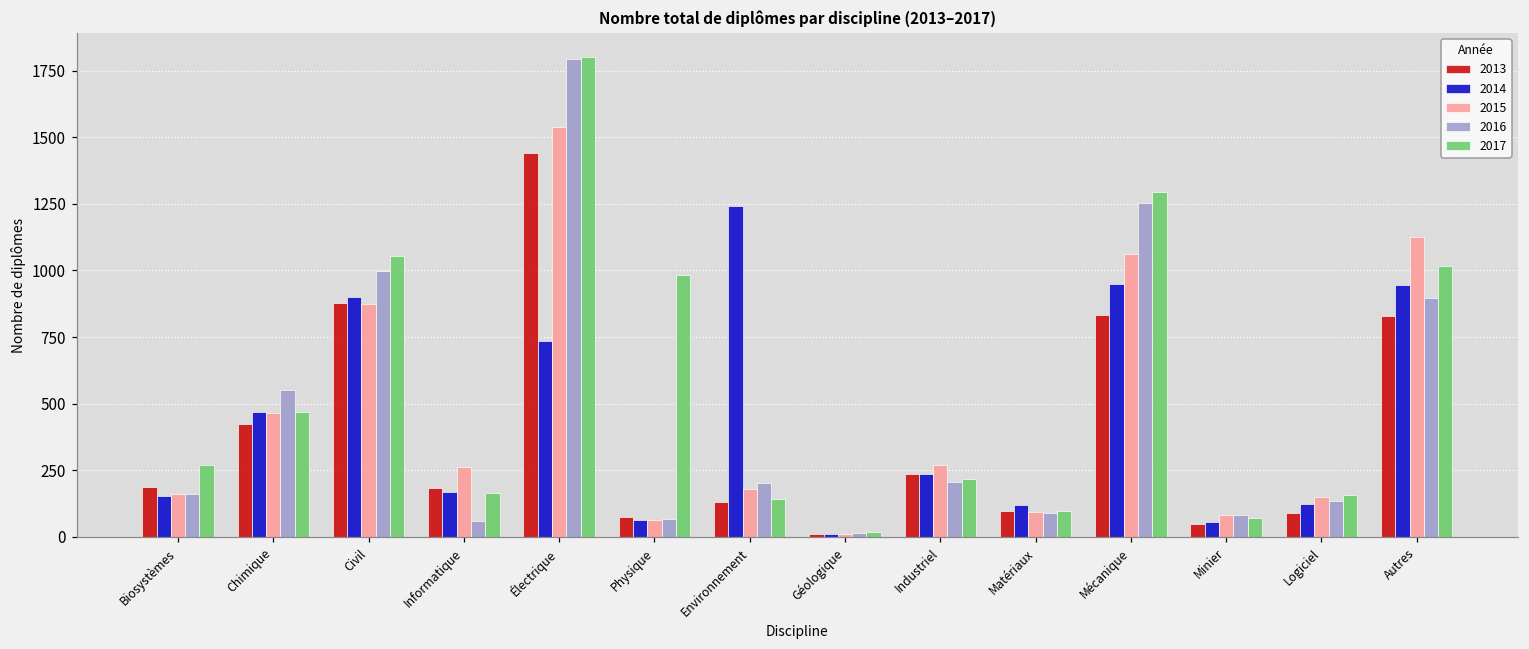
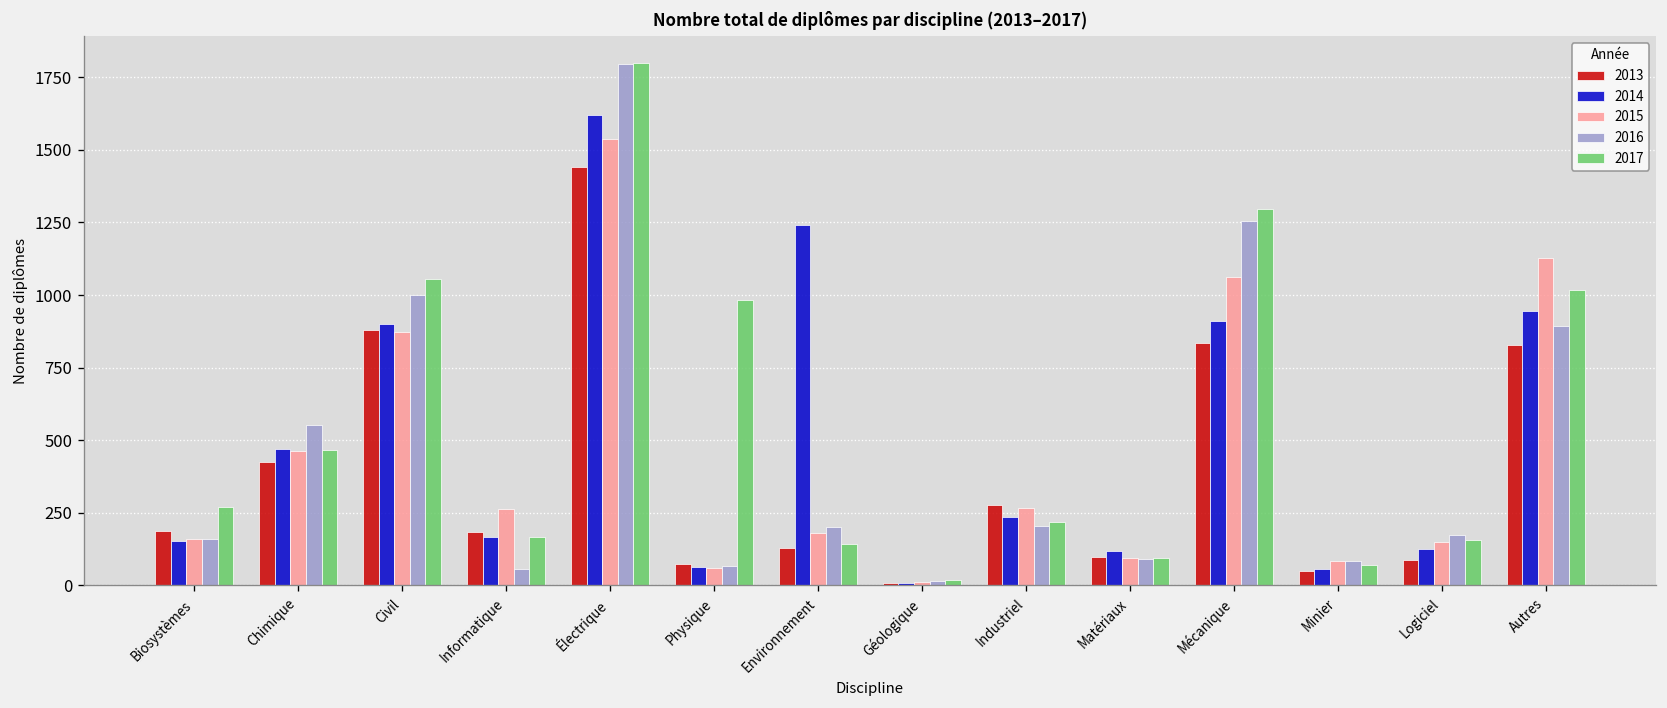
2014, Électrique: 740 -> 1620
2013, Industriel: 240 -> 280
2014, Mécanique: 950 -> 910
2016, Logiciel: 130 -> 170
